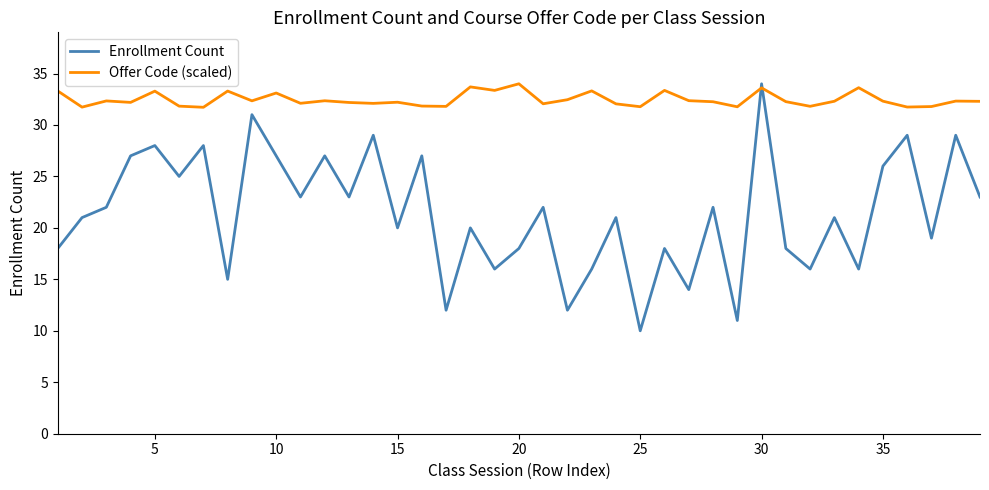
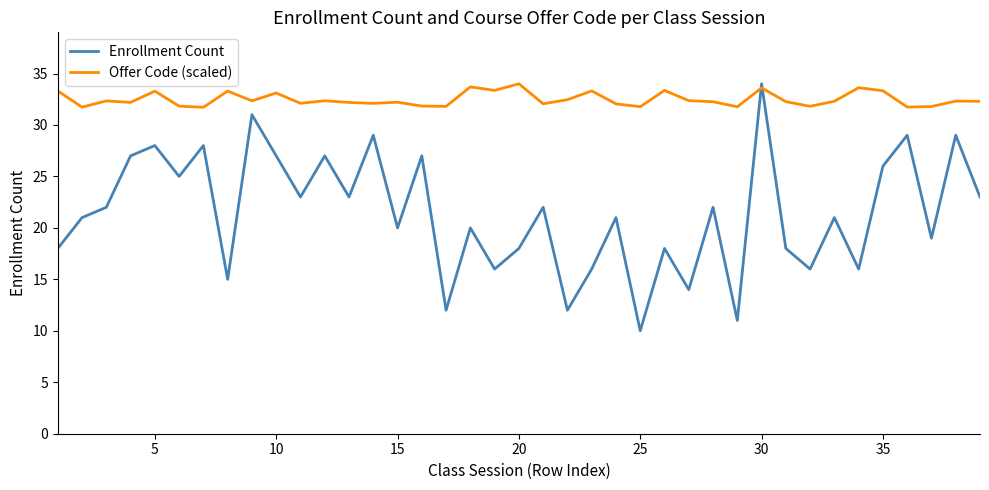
Offer Code (scaled), 35: 32.3 -> 33.3
